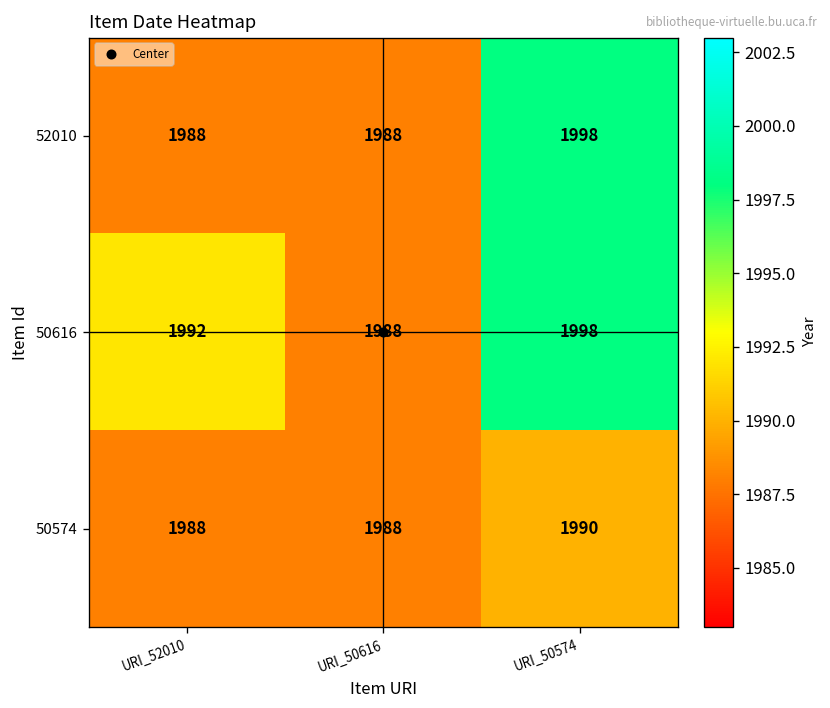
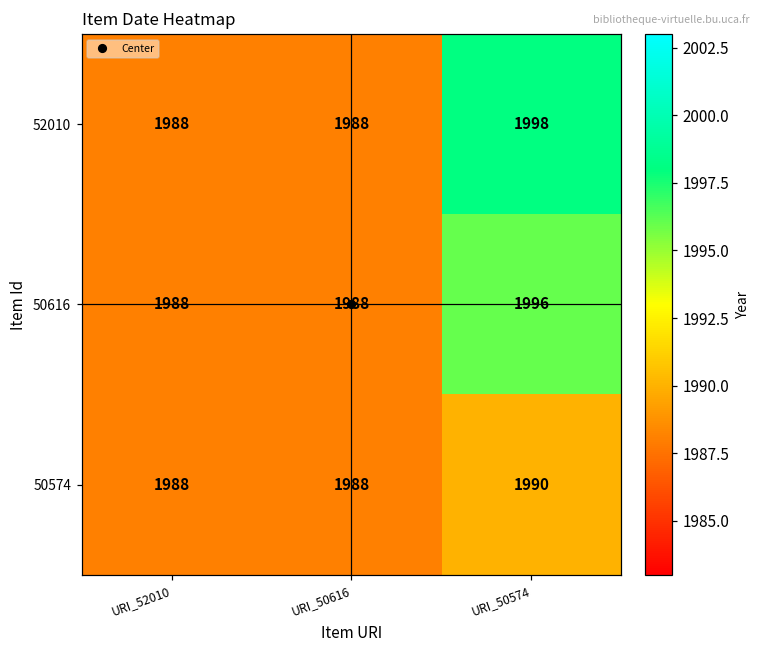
50616, URI_52010: 1992 -> 1988
50616, URI_50574: 1998 -> 1996
